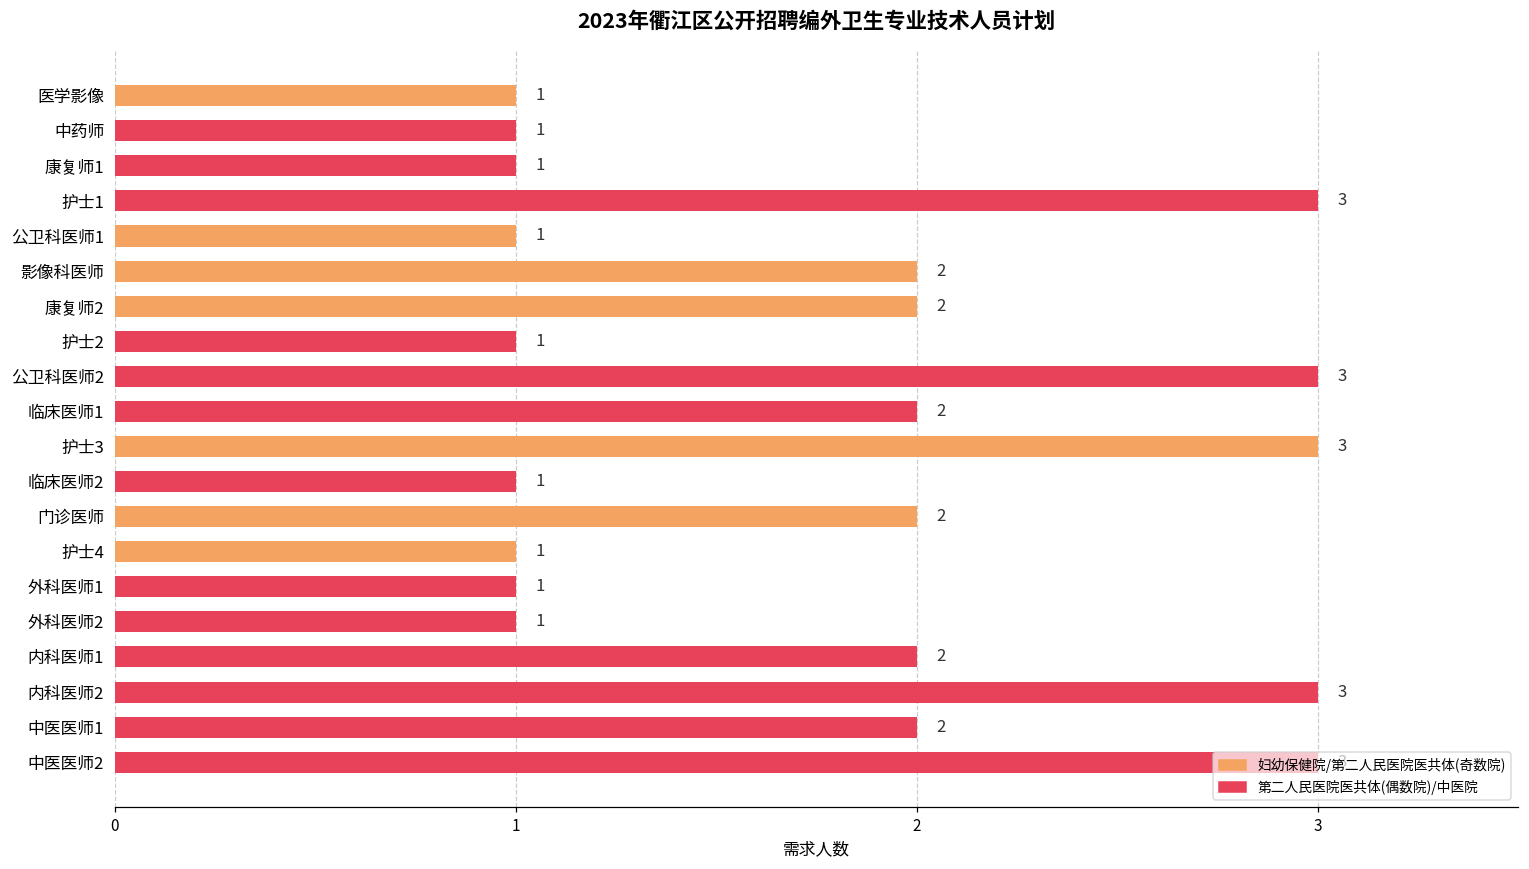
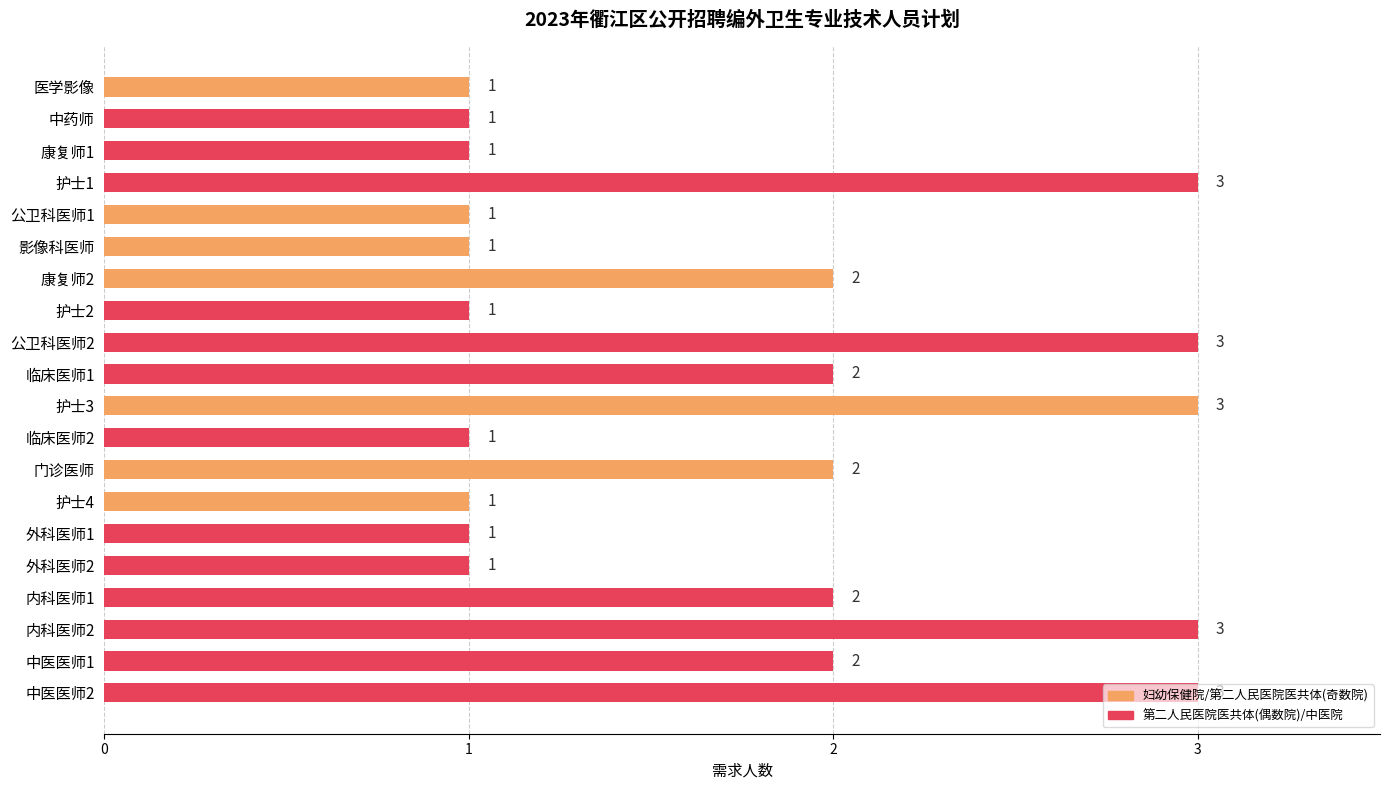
影像科医师: 2 -> 1
